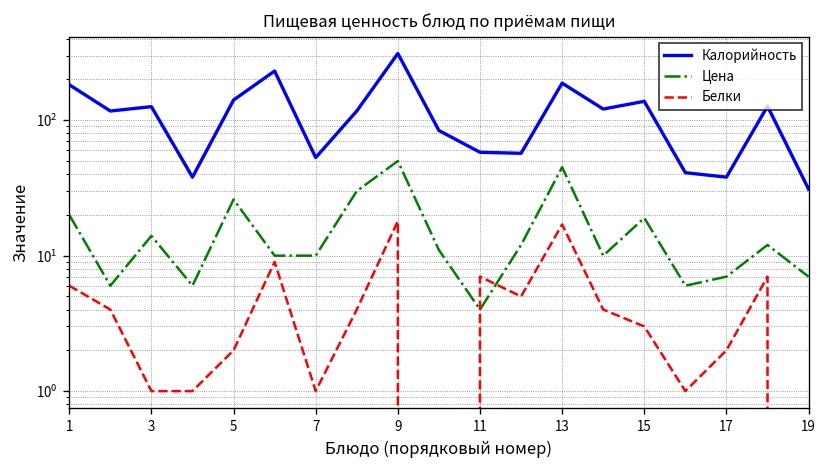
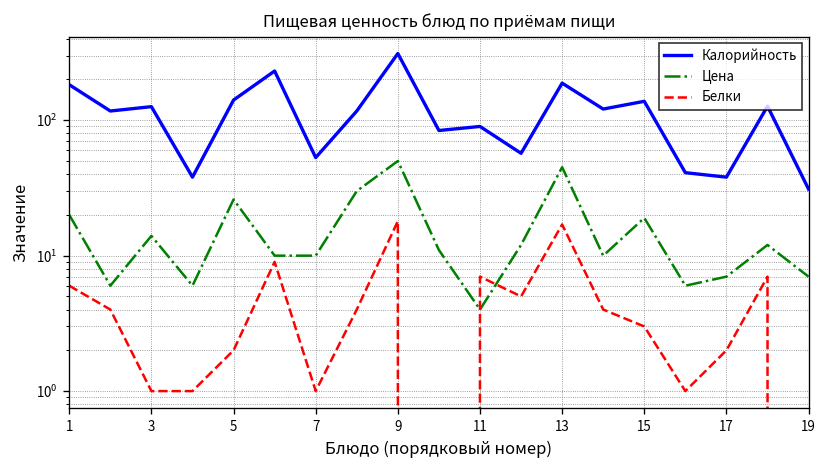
Калорийность, 11: 60 -> 90
